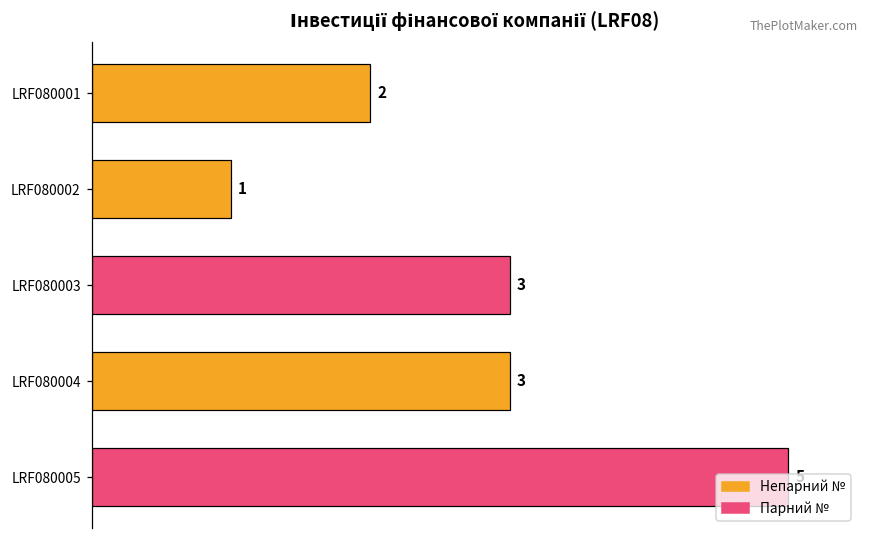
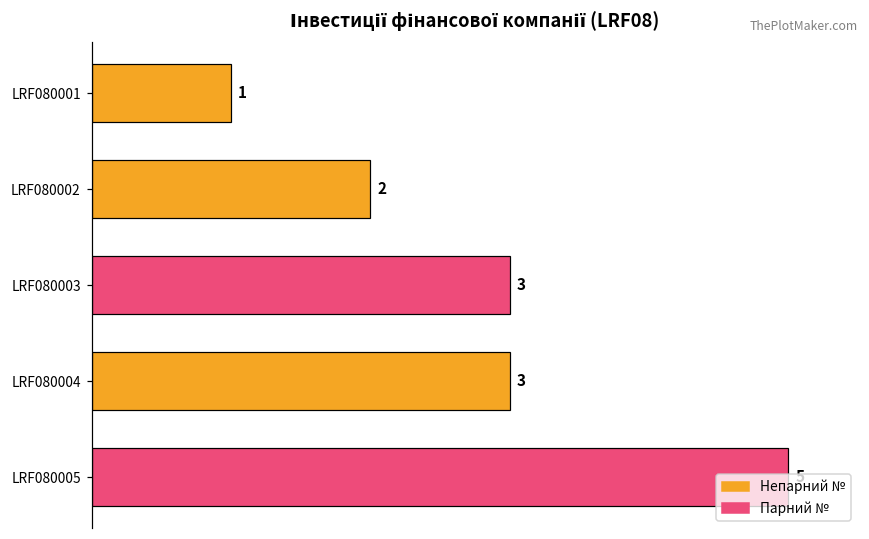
LRF080001: 2 -> 1
LRF080002: 1 -> 2
